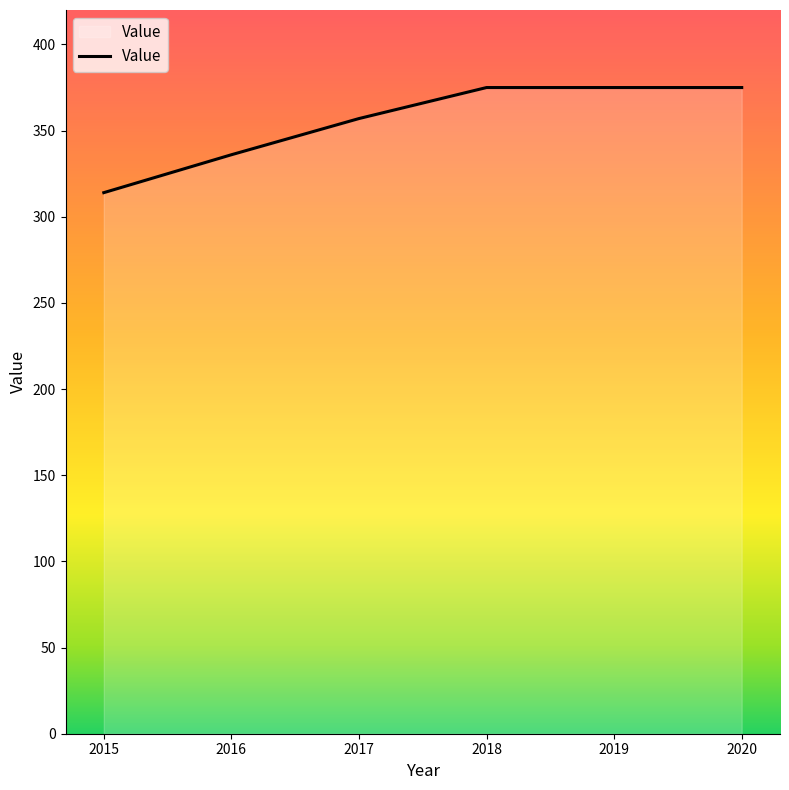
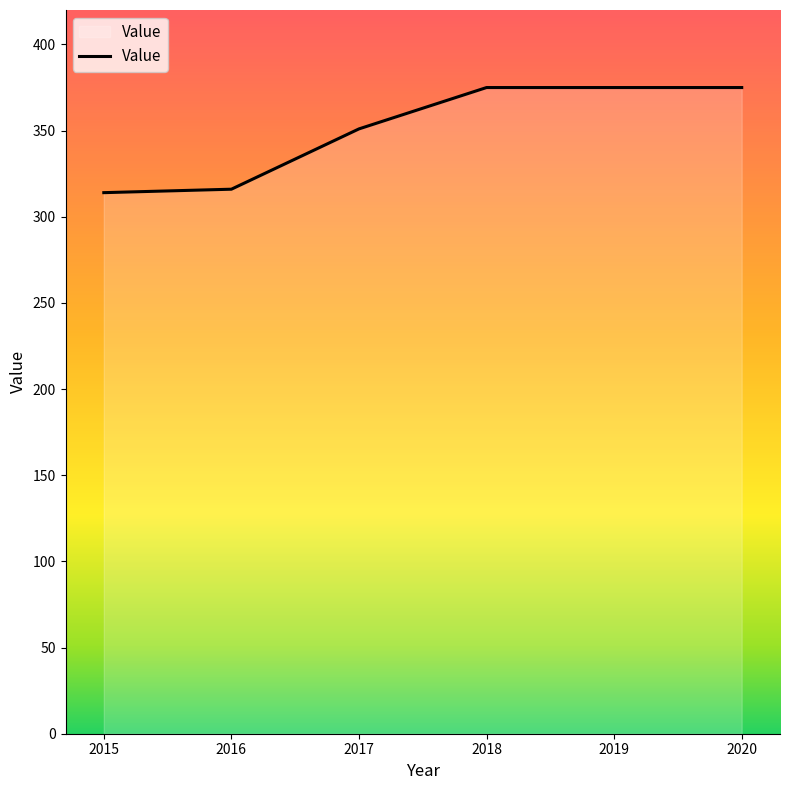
2016: 336 -> 316
2017: 357 -> 351
